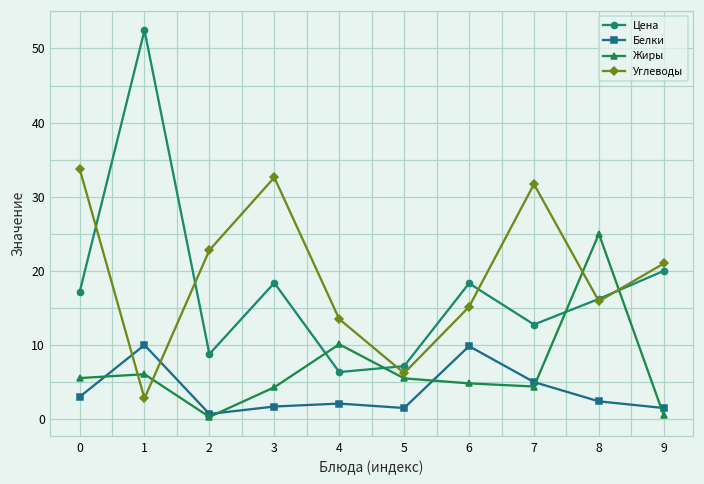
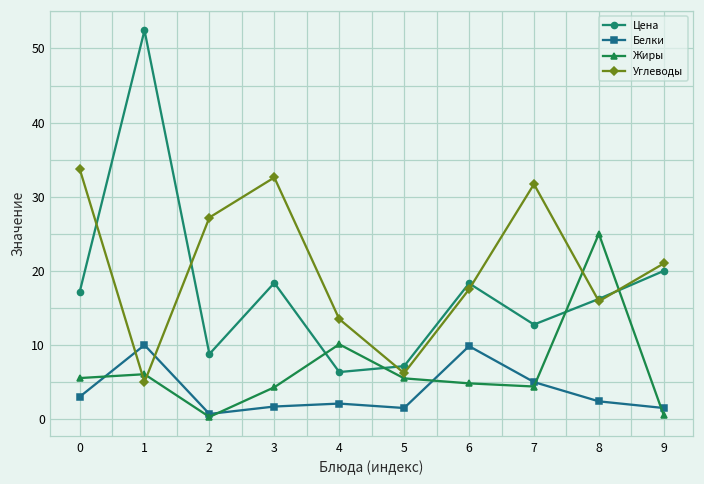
Углеводы, 1: 3 -> 5
Углеводы, 2: 23 -> 27
Углеводы, 6: 15 -> 18
